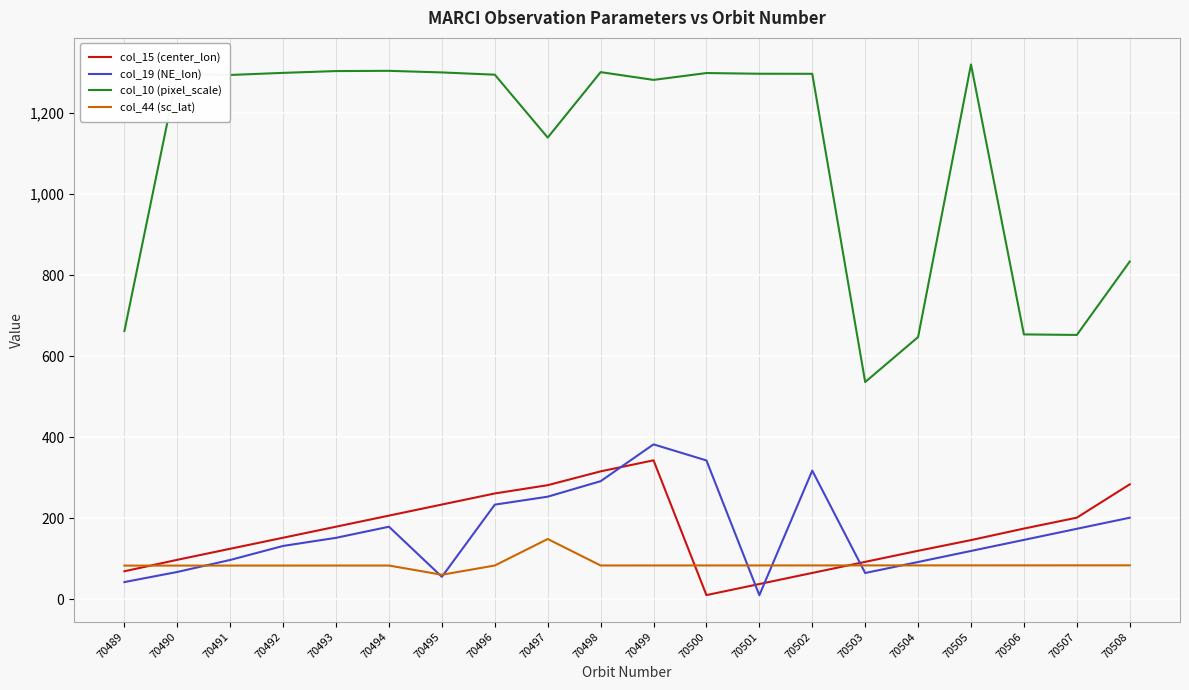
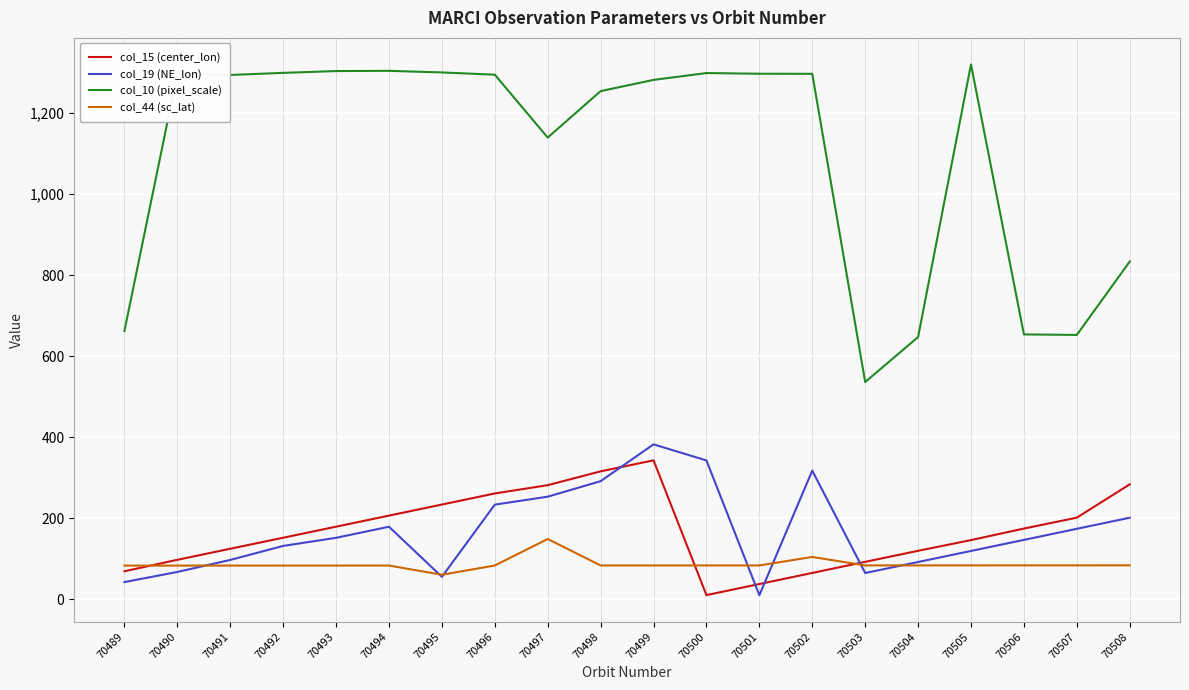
col_10 (pixel_scale), 70498: 1,300 -> 1,250
col_44 (sc_lat), 70502: 80 -> 100
